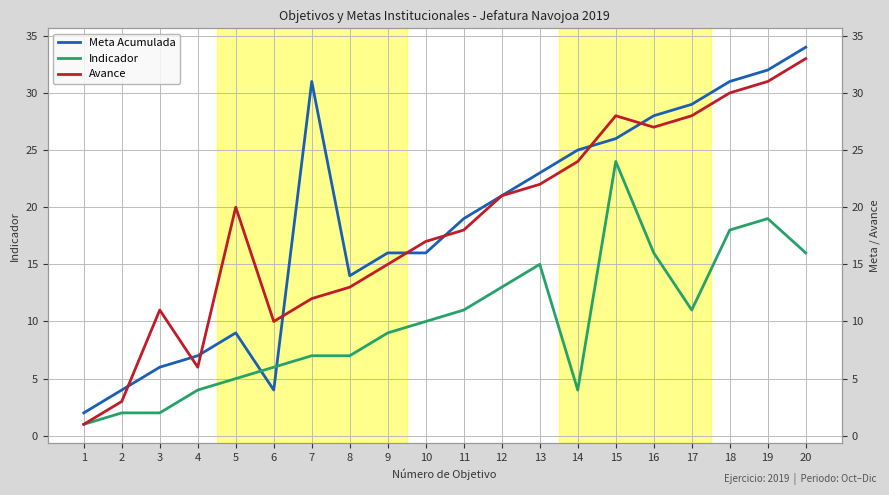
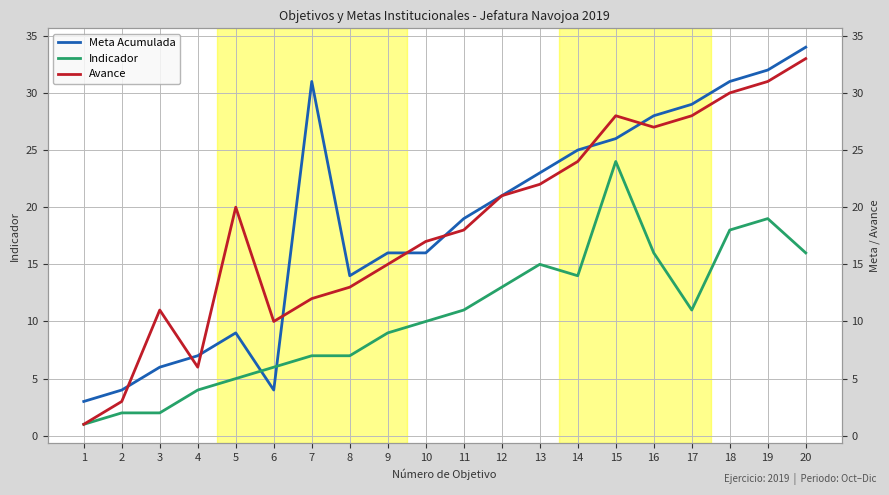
Meta Acumulada, 1: 2 -> 3
Indicador, 14: 4 -> 14
